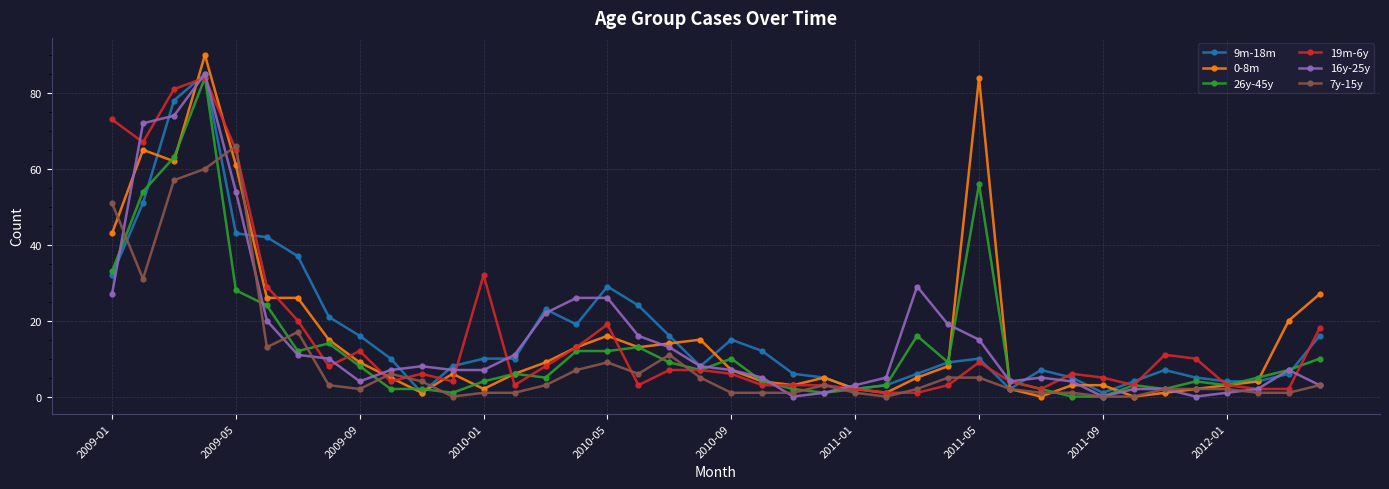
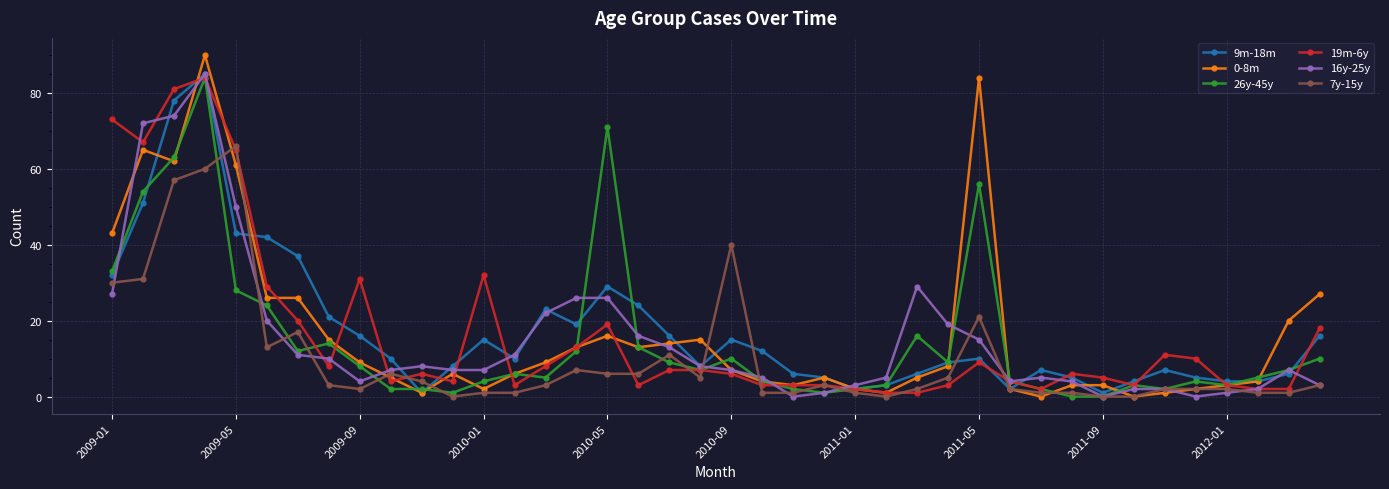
7y-15y, 2009-01: 51 -> 30
16y-25y, 2009-05: 54 -> 50
19m-6y, 2009-09: 12 -> 31
9m-18m, 2010-01: 10 -> 15
26y-45y, 2010-05: 12 -> 71
7y-15y, 2010-05: 9 -> 6
7y-15y, 2010-09: 1 -> 40
7y-15y, 2011-05: 5 -> 21
